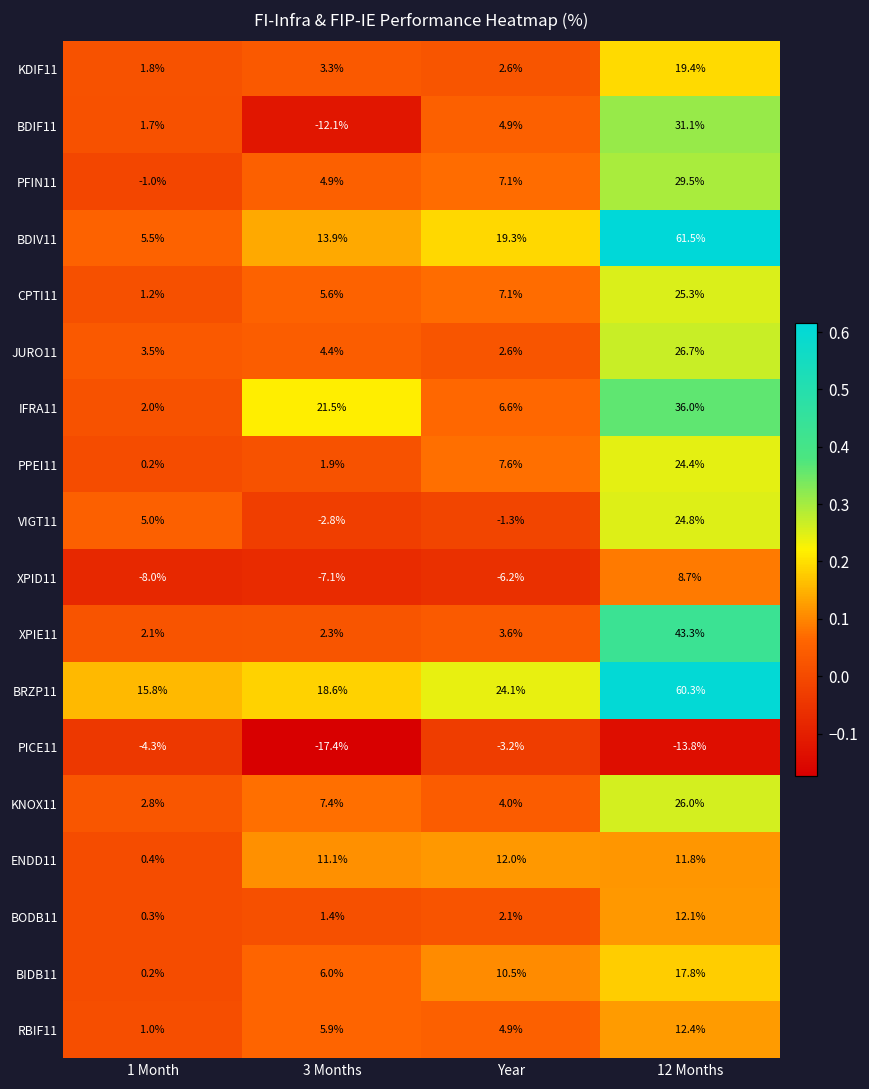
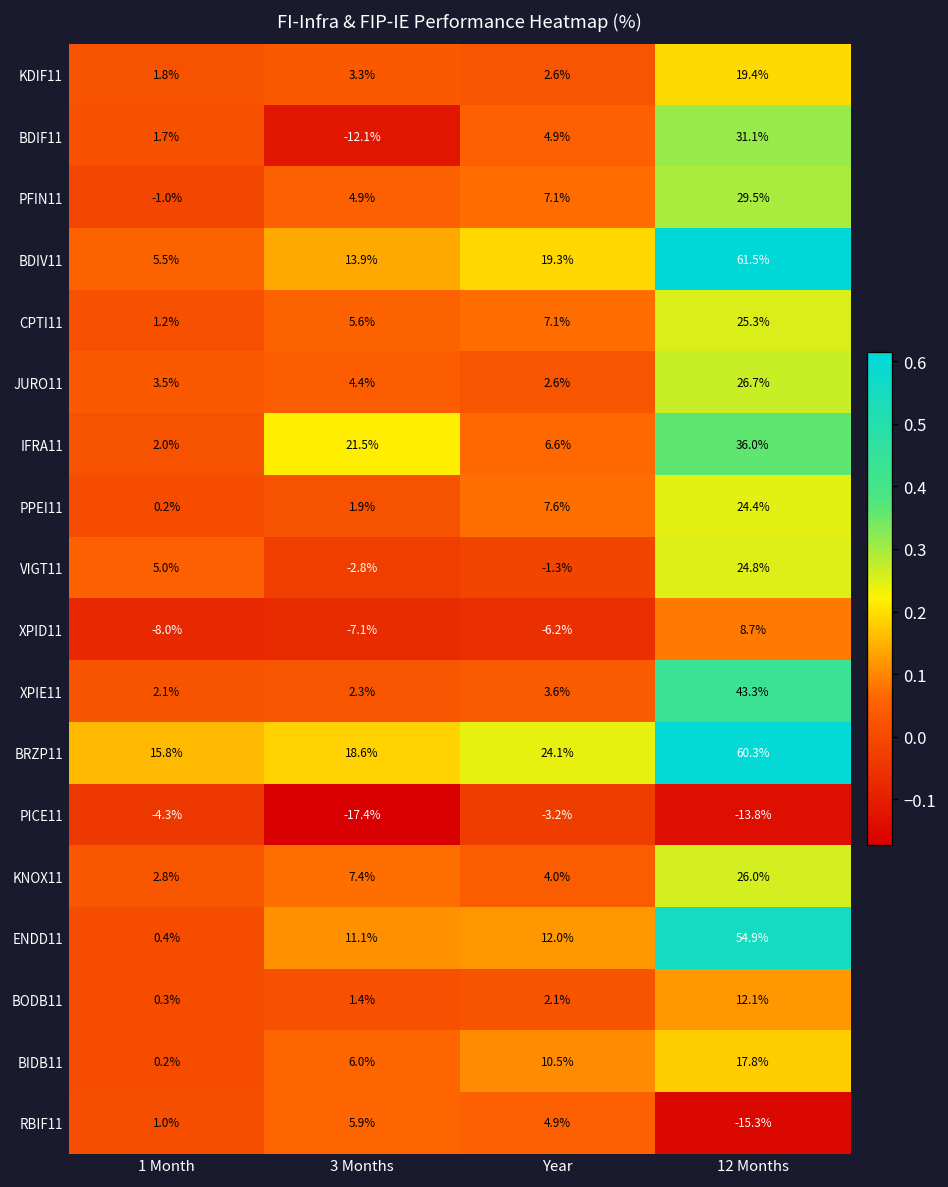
ENDD11, 12 Months: 11.8% -> 54.9%
RBIF11, 12 Months: 12.4% -> -15.3%
